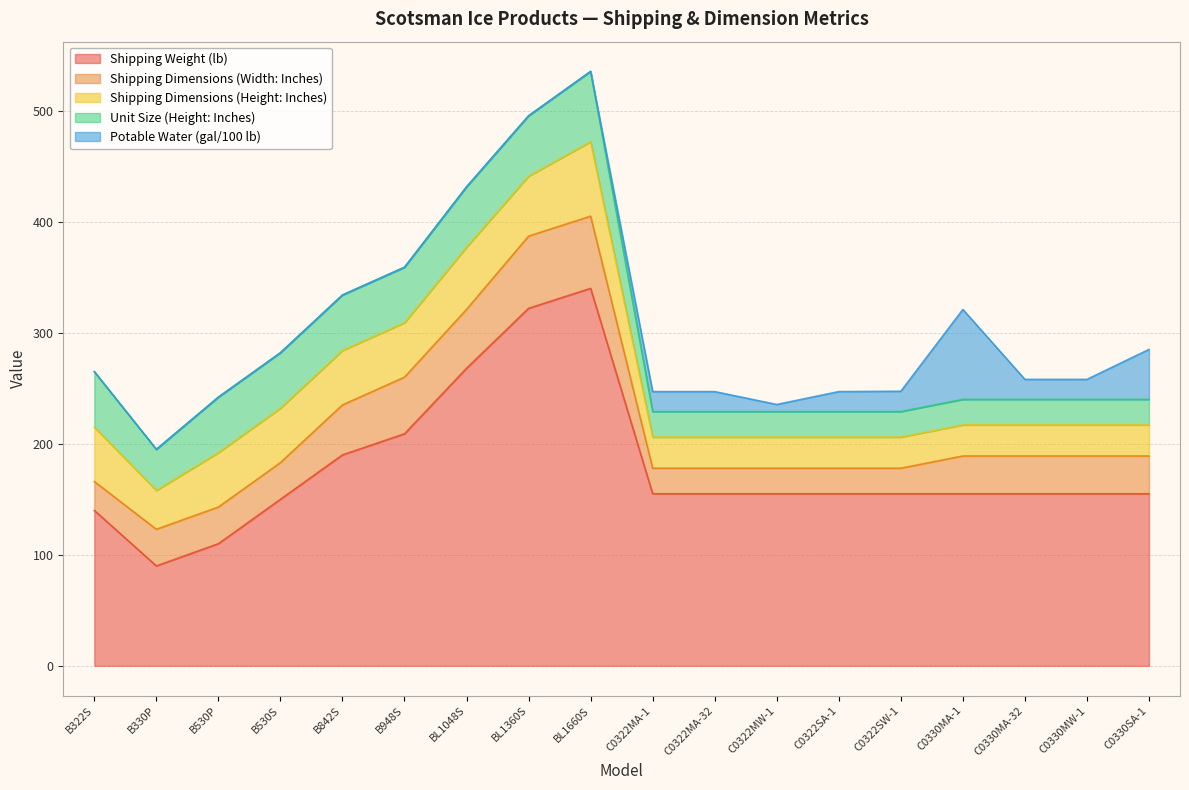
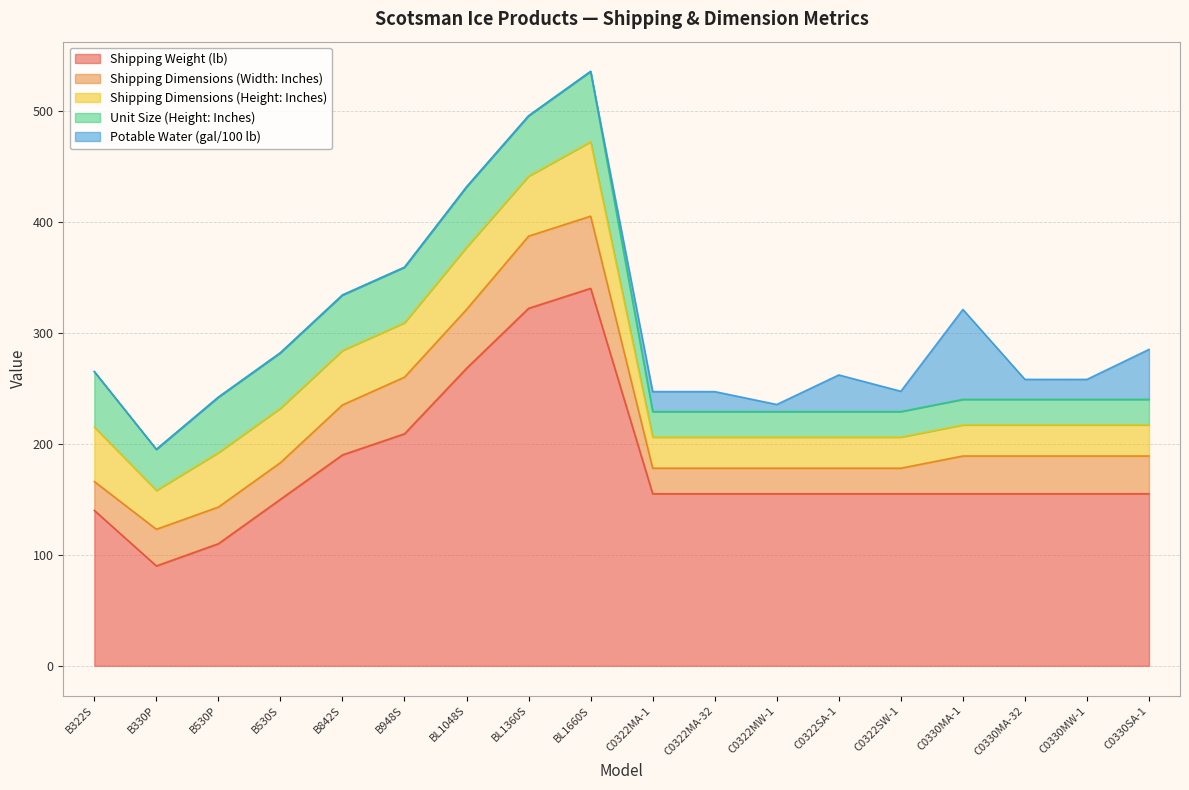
Potable Water (gal/100 lb), C0322SA-1: 18 -> 33
